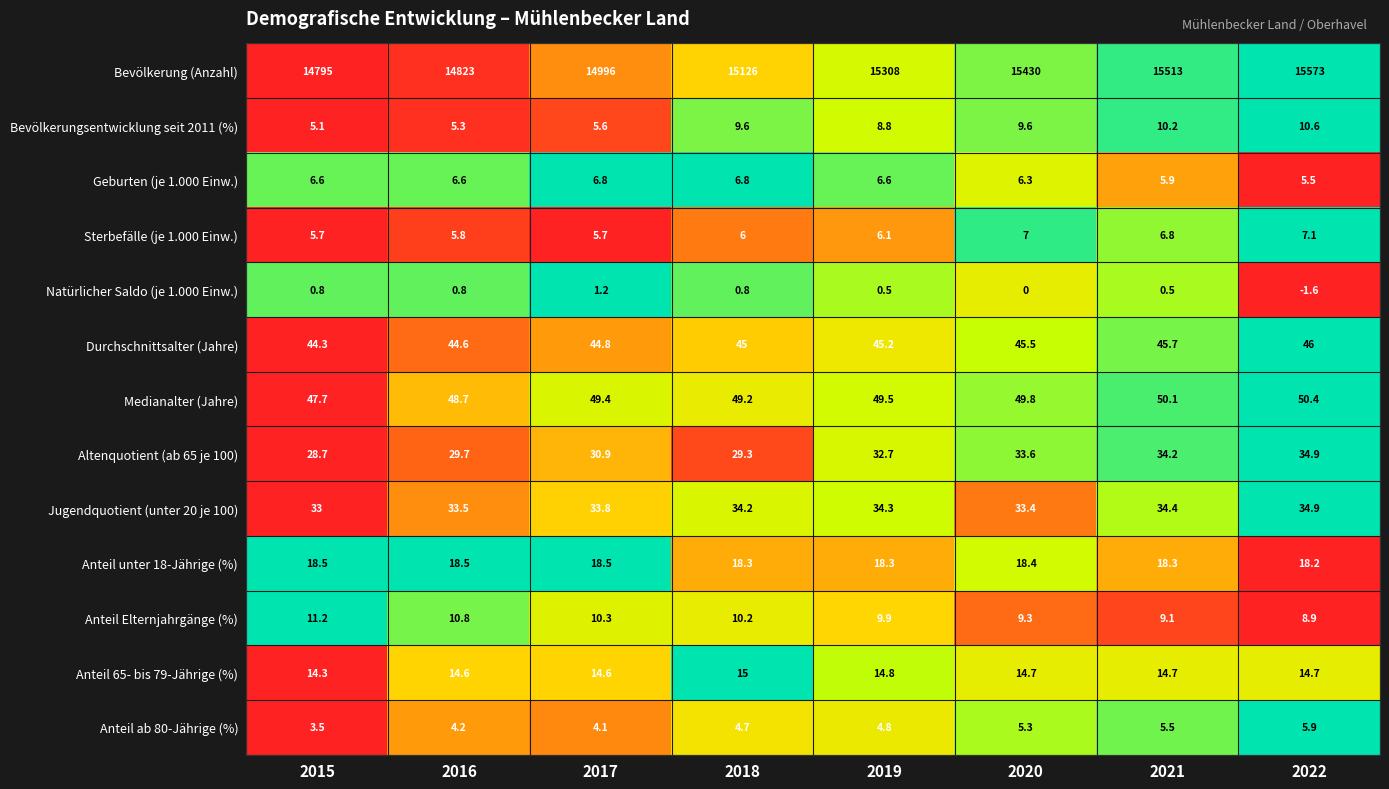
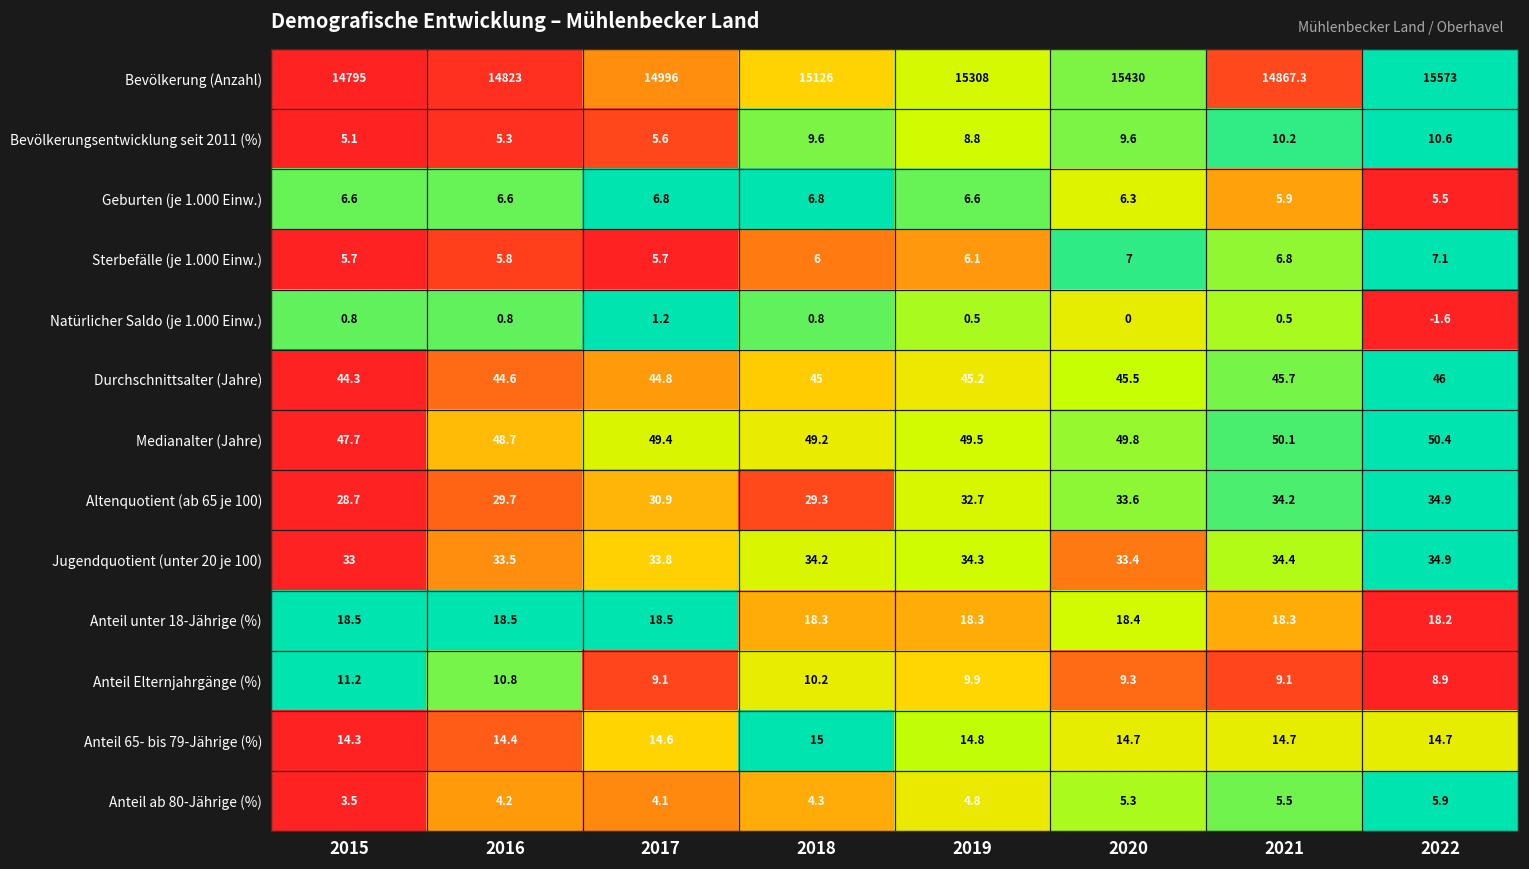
Bevölkerung (Anzahl), 2021: 15513 -> 14867.3
Anteil Elternjahrgänge (%), 2017: 10.3 -> 9.1
Anteil 65- bis 79-Jährige (%), 2016: 14.6 -> 14.4
Anteil ab 80-Jährige (%), 2018: 4.7 -> 4.3
